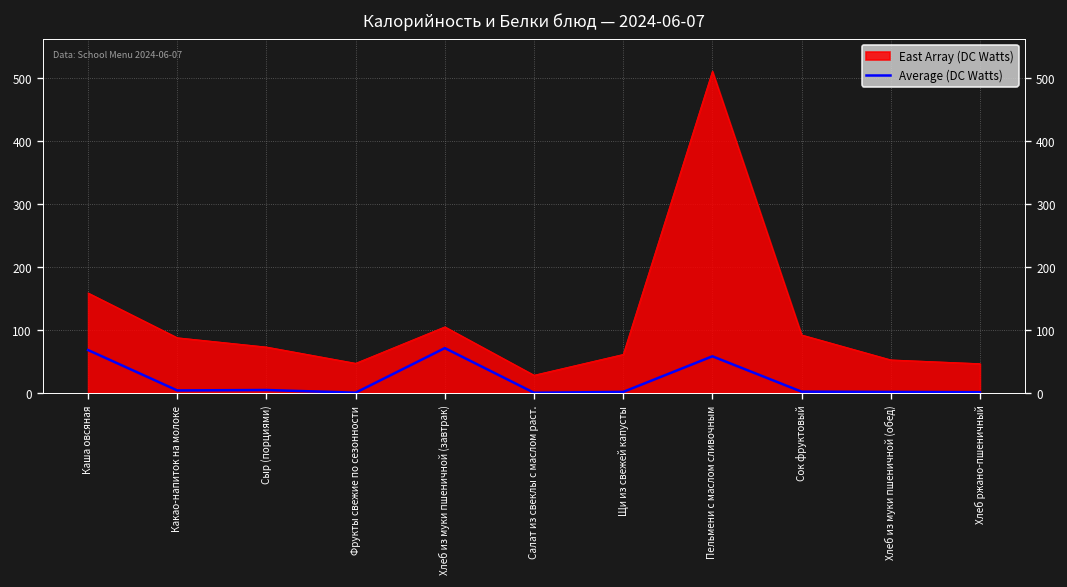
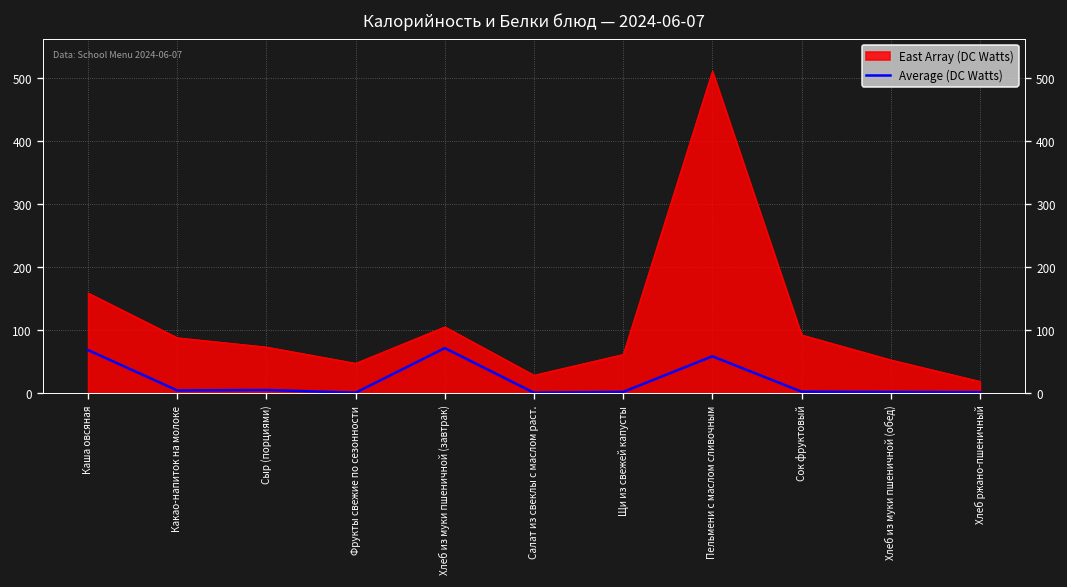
East Array (DC Watts), Хлеб ржано-пшеничный: 50 -> 20
